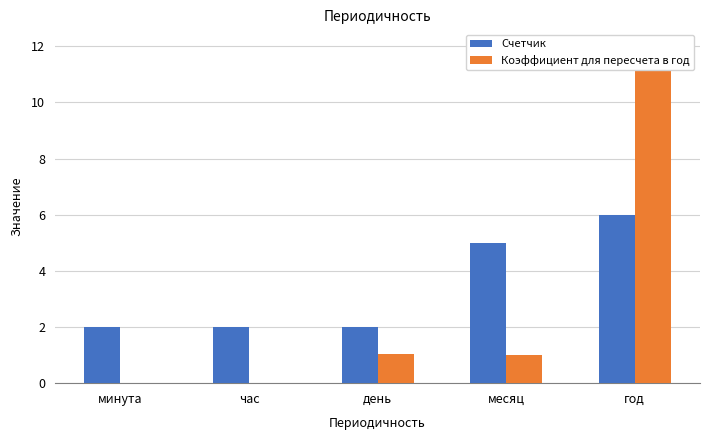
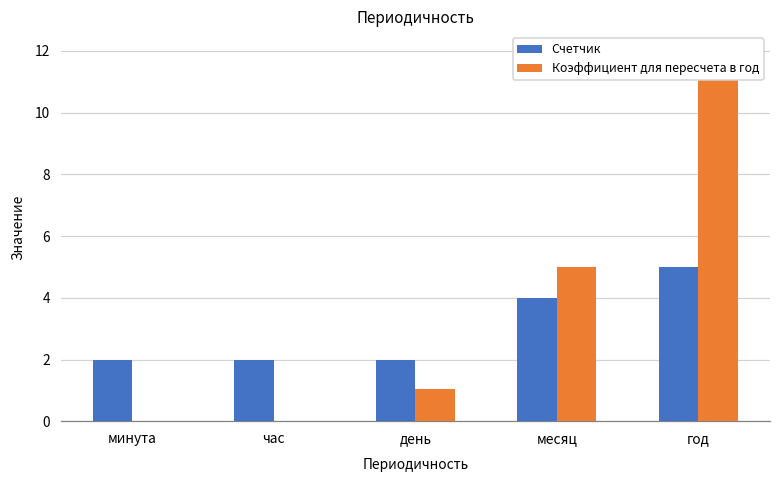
Счетчик, месяц: 5 -> 4
Коэффициент для пересчета в год, месяц: 1 -> 5
Счетчик, год: 6 -> 5
